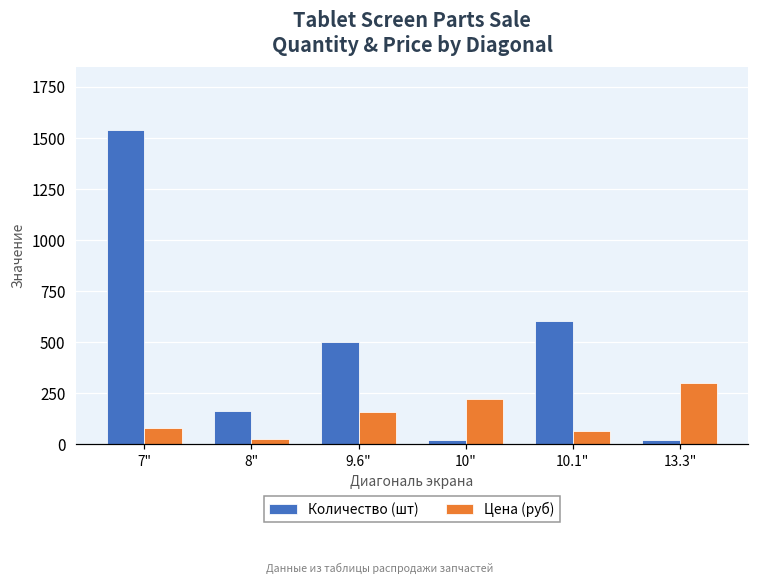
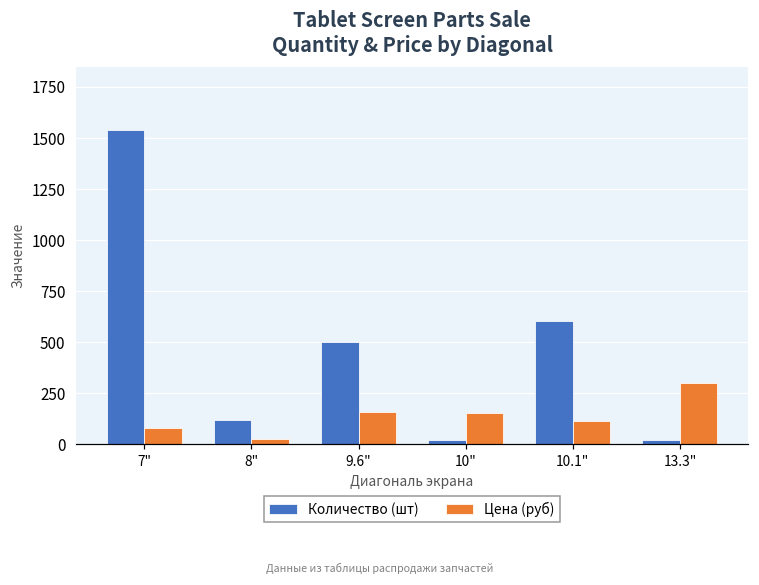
Количество (шт), 8": 160 -> 120
Цена (руб), 10": 220 -> 150
Цена (руб), 10.1": 60 -> 110
